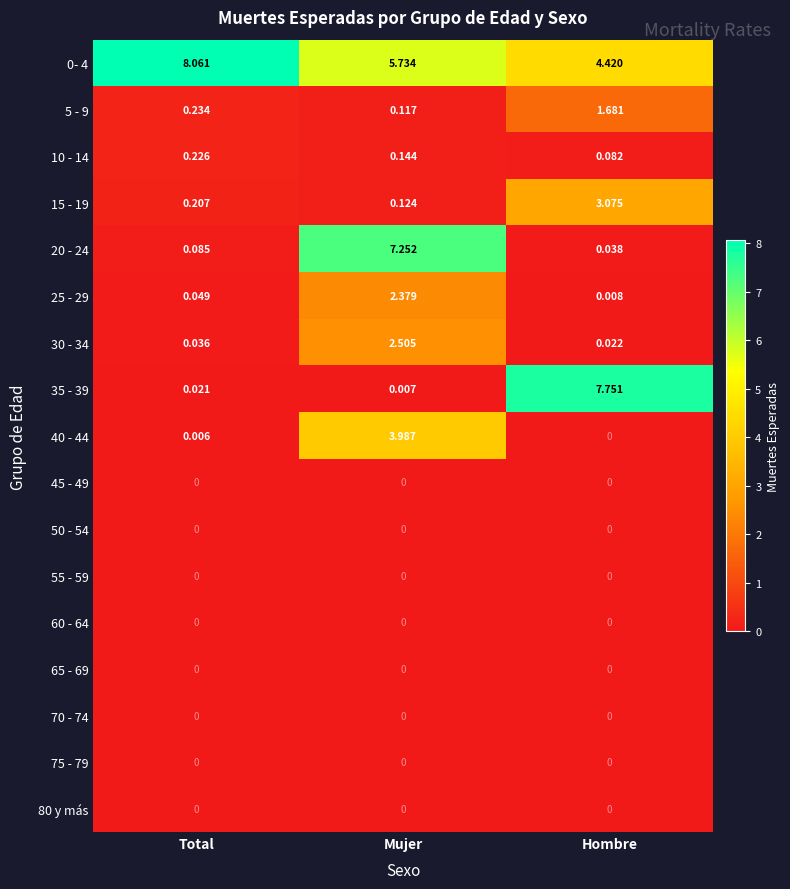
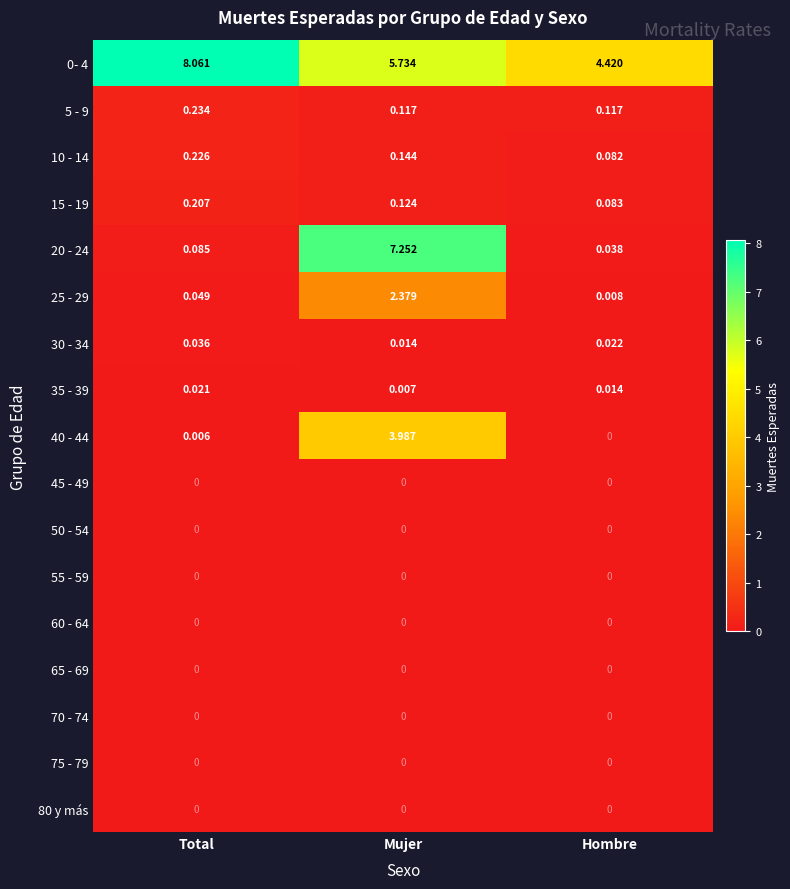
5 - 9, Hombre: 1.681 -> 0.117
15 - 19, Hombre: 3.075 -> 0.083
30 - 34, Mujer: 2.505 -> 0.014
35 - 39, Hombre: 7.751 -> 0.014
